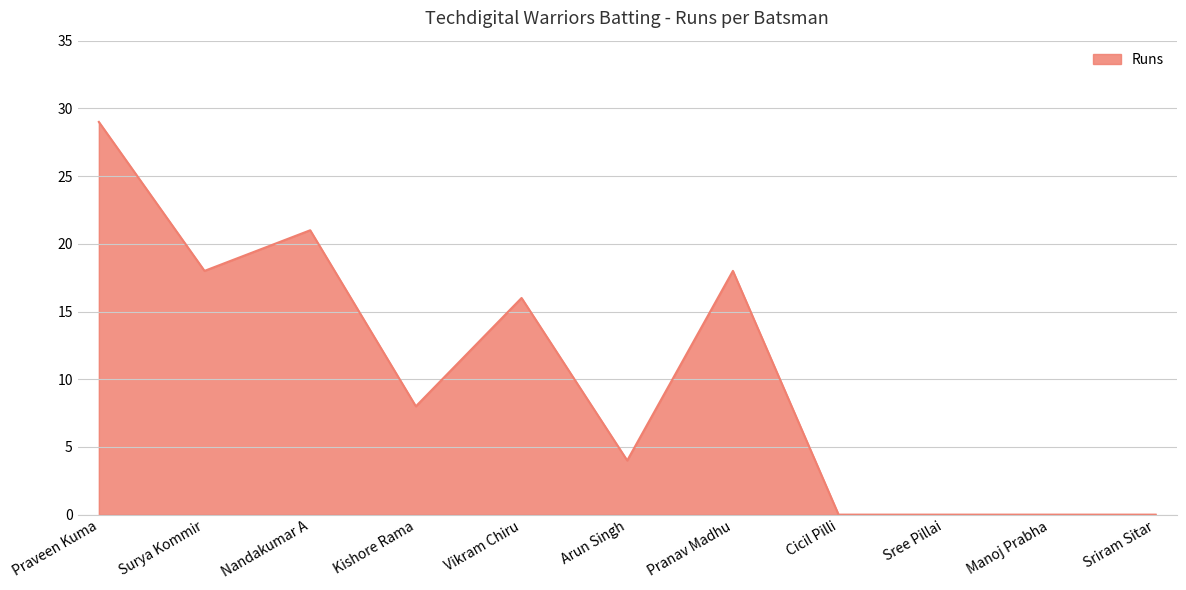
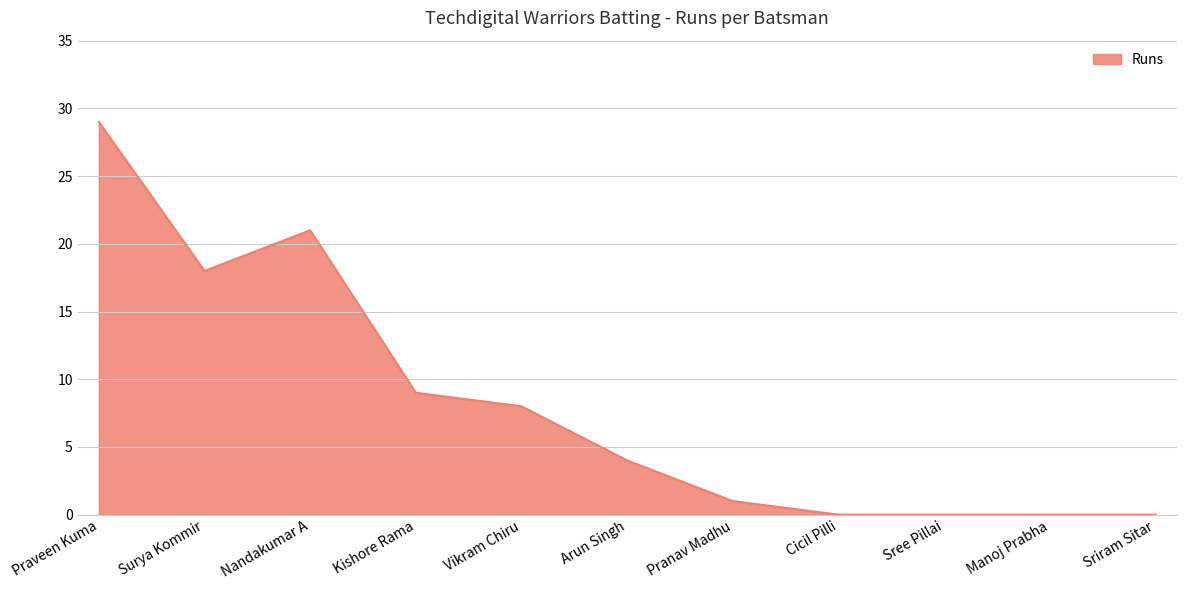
Kishore Rama: 8 -> 9
Vikram Chiru: 16 -> 8
Pranav Madhu: 18 -> 1
